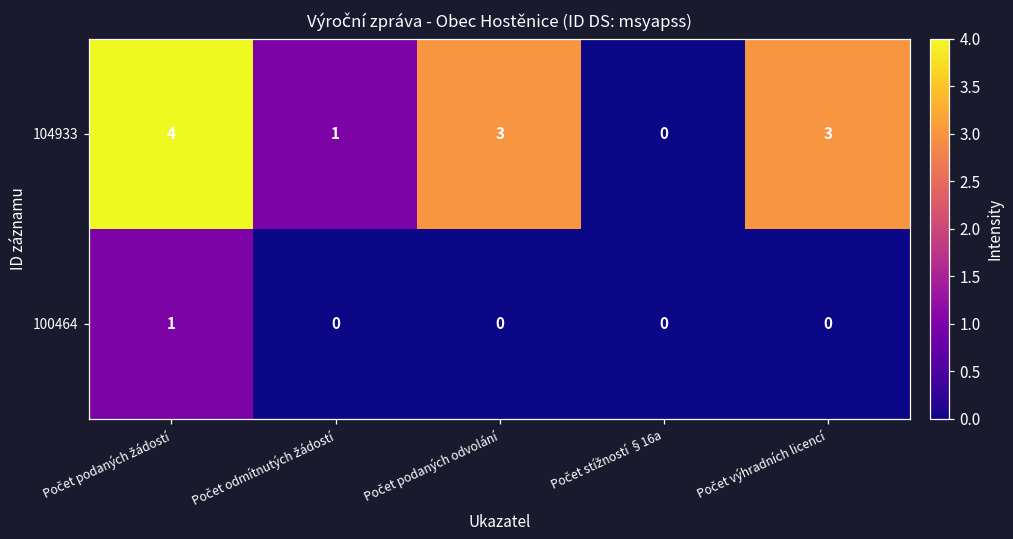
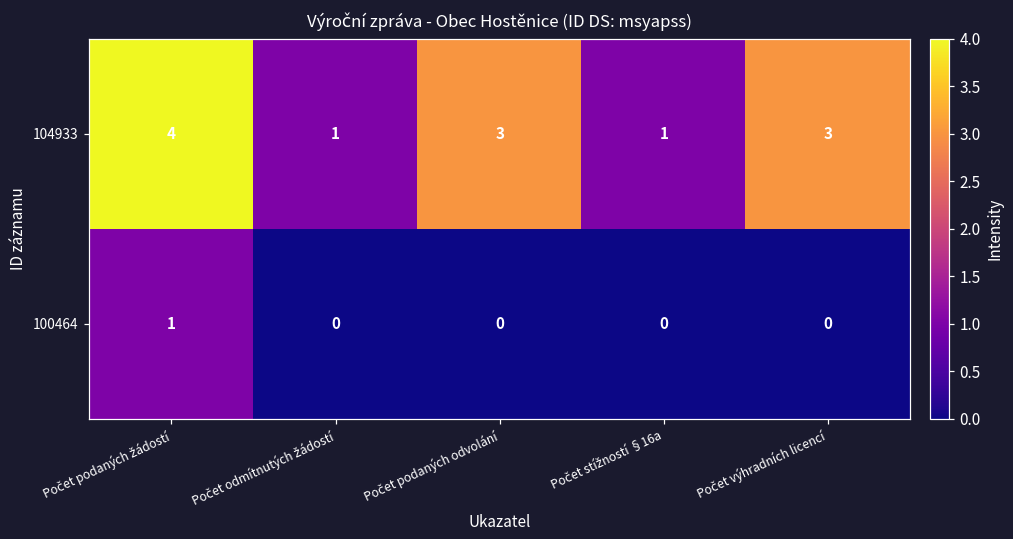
104933, Počet stížností §16a: 0 -> 1
